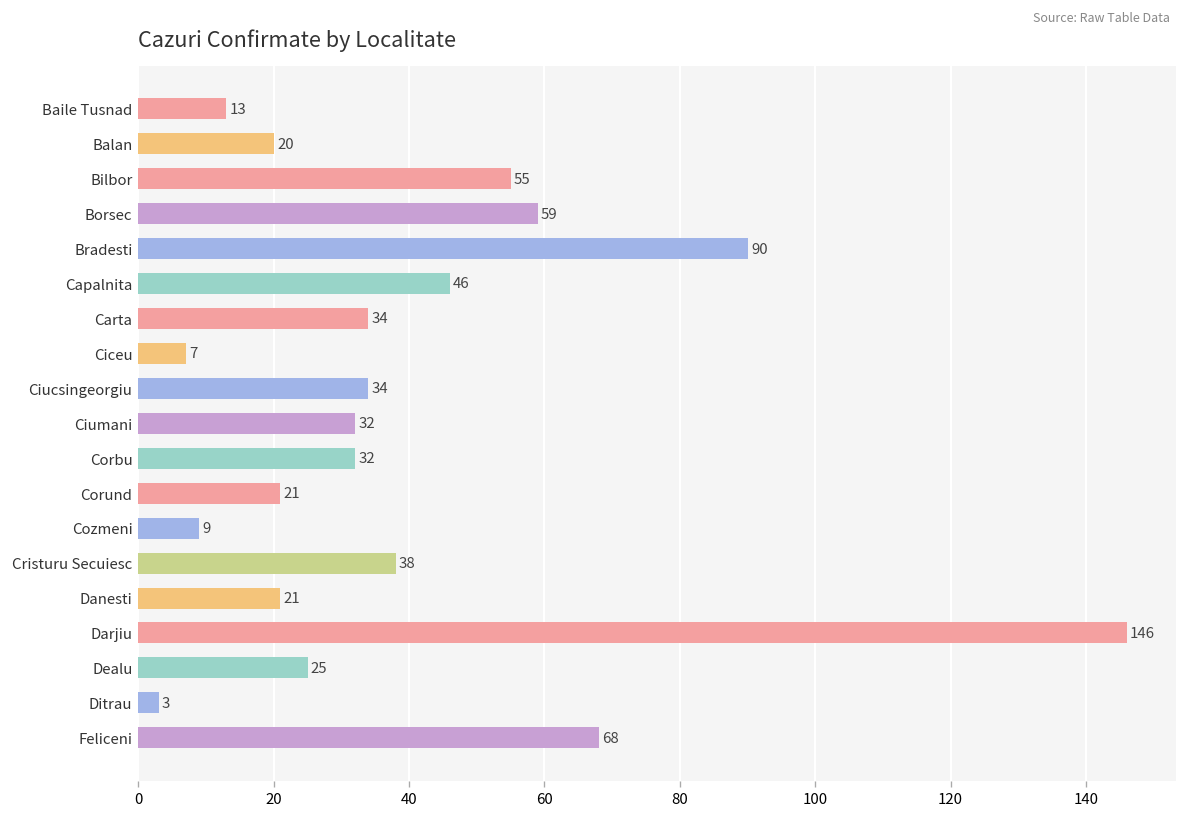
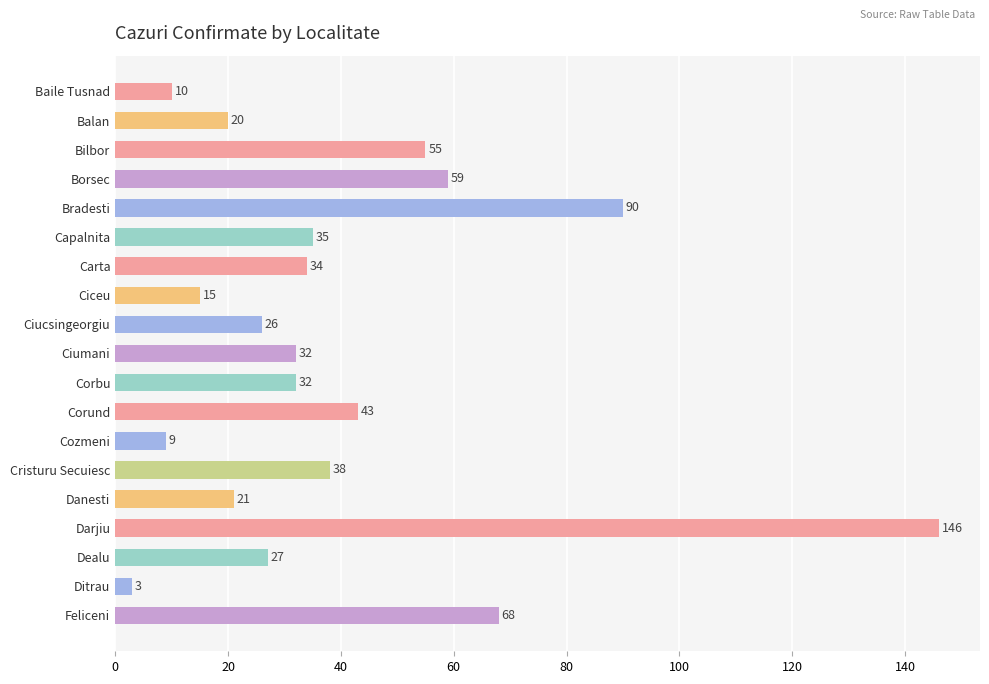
Baile Tusnad: 13 -> 10
Capalnita: 46 -> 35
Ciceu: 7 -> 15
Ciucsingeorgiu: 34 -> 26
Corund: 21 -> 43
Dealu: 25 -> 27
